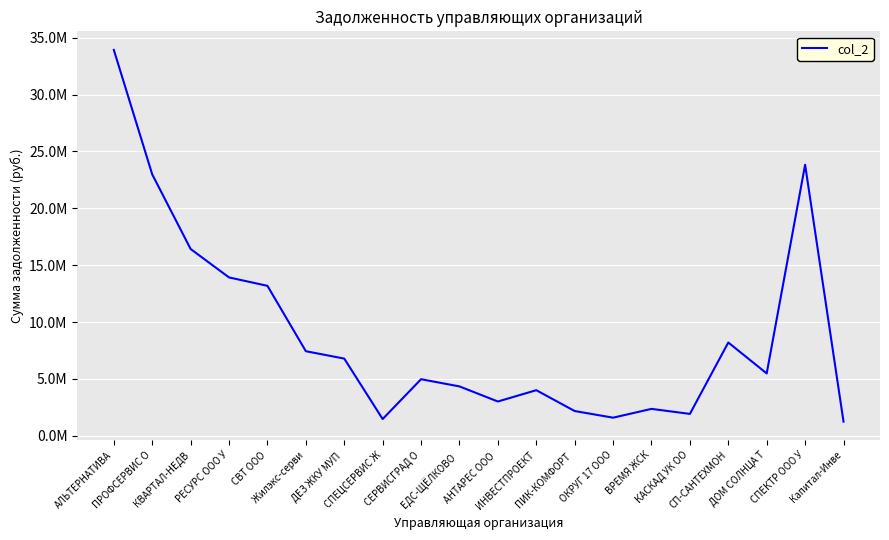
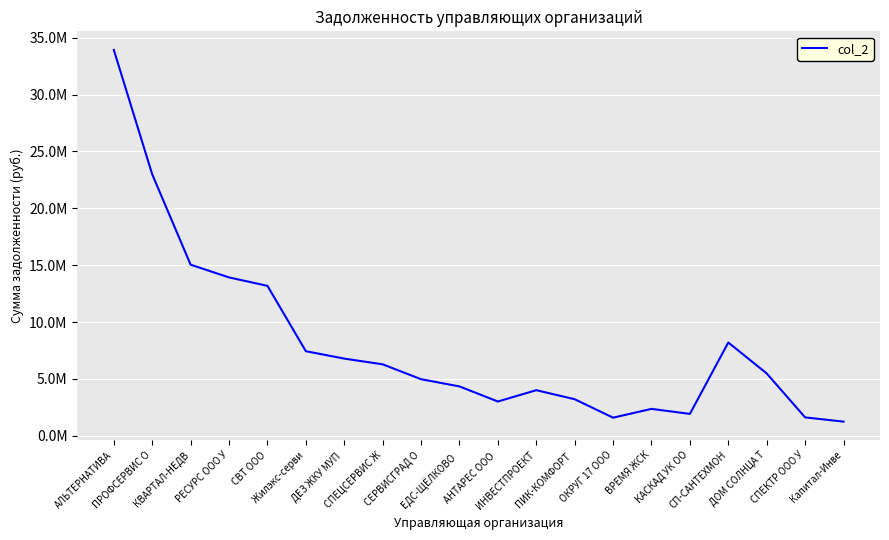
КВАРТАЛ-НЕДВ: 16400000 -> 15000000
СПЕЦСЕРВИС Ж: 1500000 -> 6300000
ПИК-КОМФОРТ: 2200000 -> 3200000
СПЕКТР ООО У: 23800000 -> 1600000
